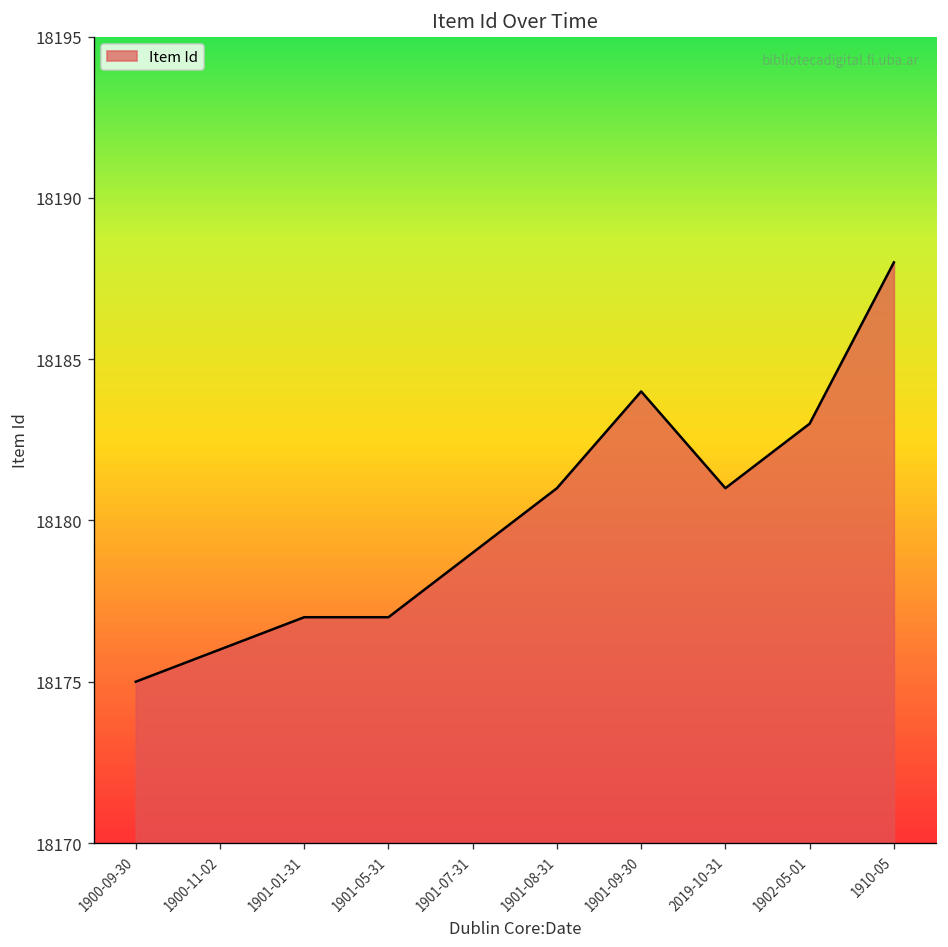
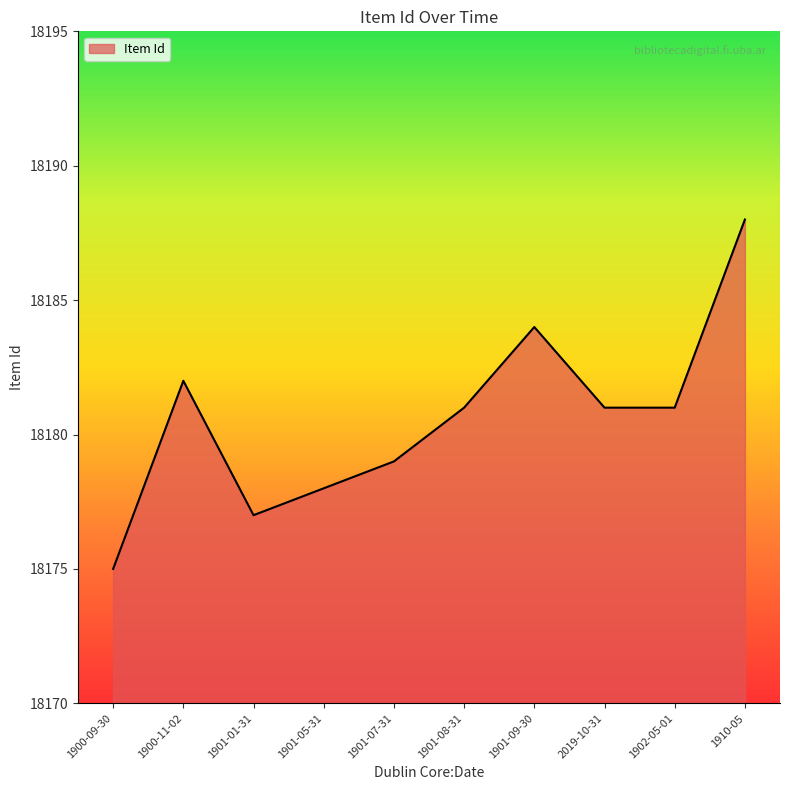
1900-11-02: 18176 -> 18182
1901-05-31: 18177 -> 18178
1902-05-01: 18183 -> 18181
